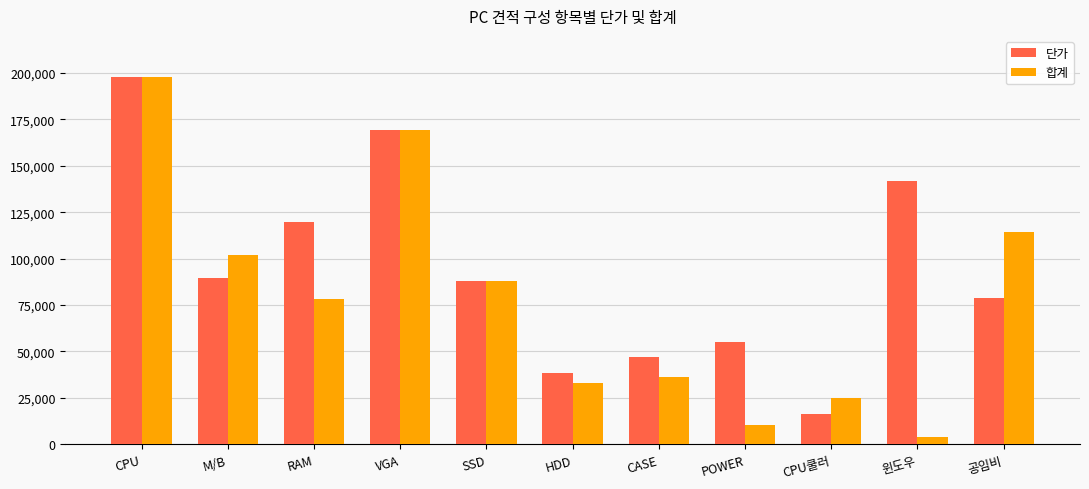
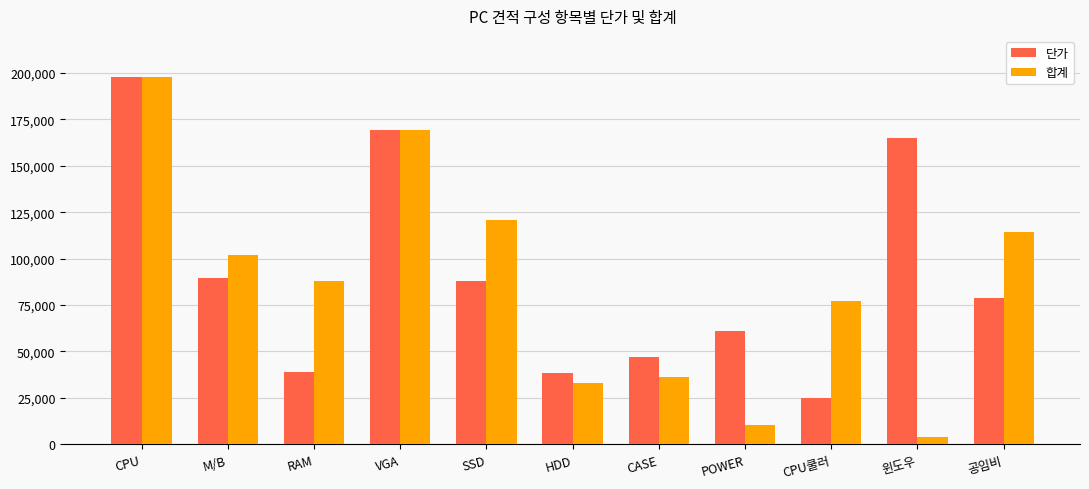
단가, RAM: 120,000 -> 39,000
합계, RAM: 78,000 -> 88,000
합계, SSD: 88,000 -> 121,000
단가, POWER: 55,000 -> 61,000
단가, CPU쿨러: 16,000 -> 25,000
합계, CPU쿨러: 25,000 -> 77,000
단가, 윈도우: 142,000 -> 165,000
